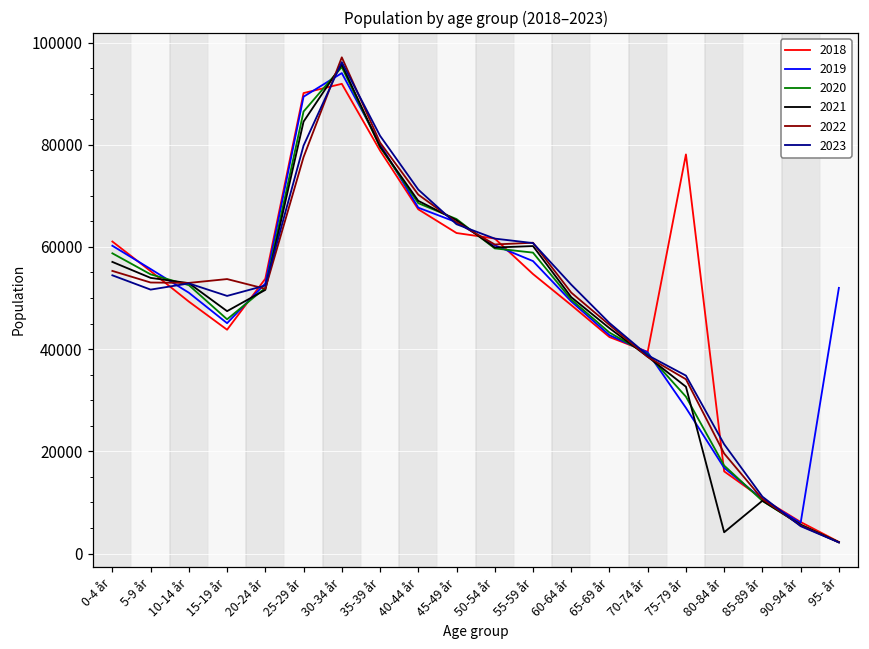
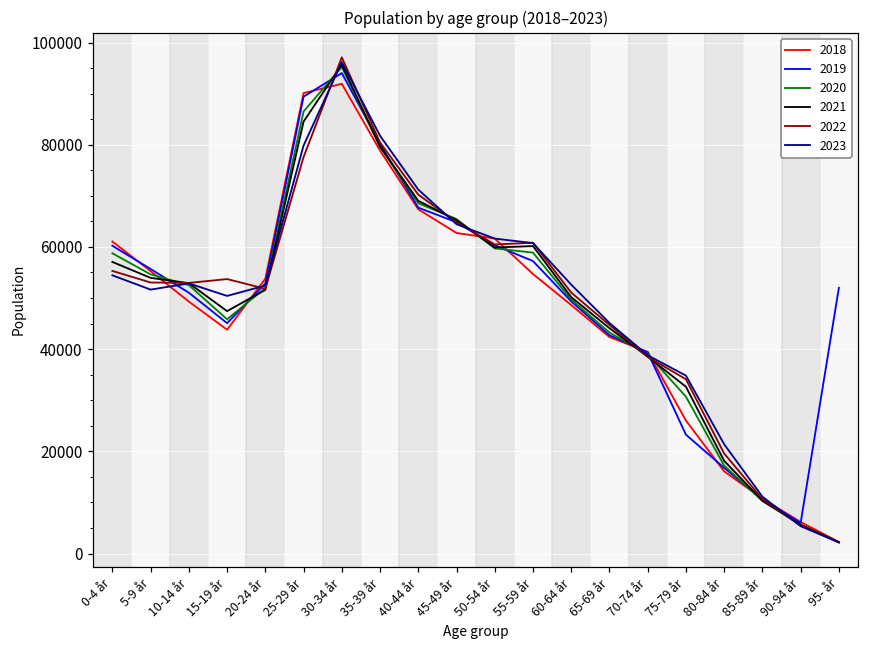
2018, 75-79 år: 78000 -> 26000
2019, 75-79 år: 29000 -> 23000
2021, 80-84 år: 4000 -> 18000
